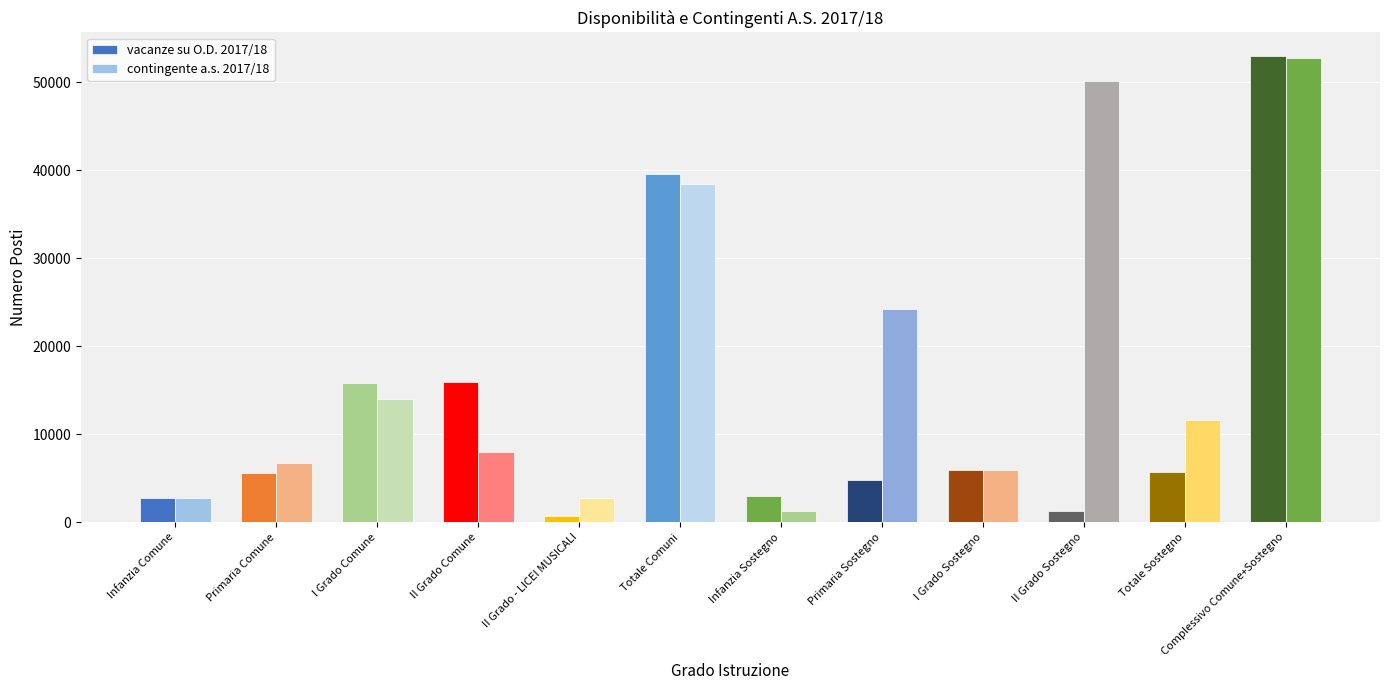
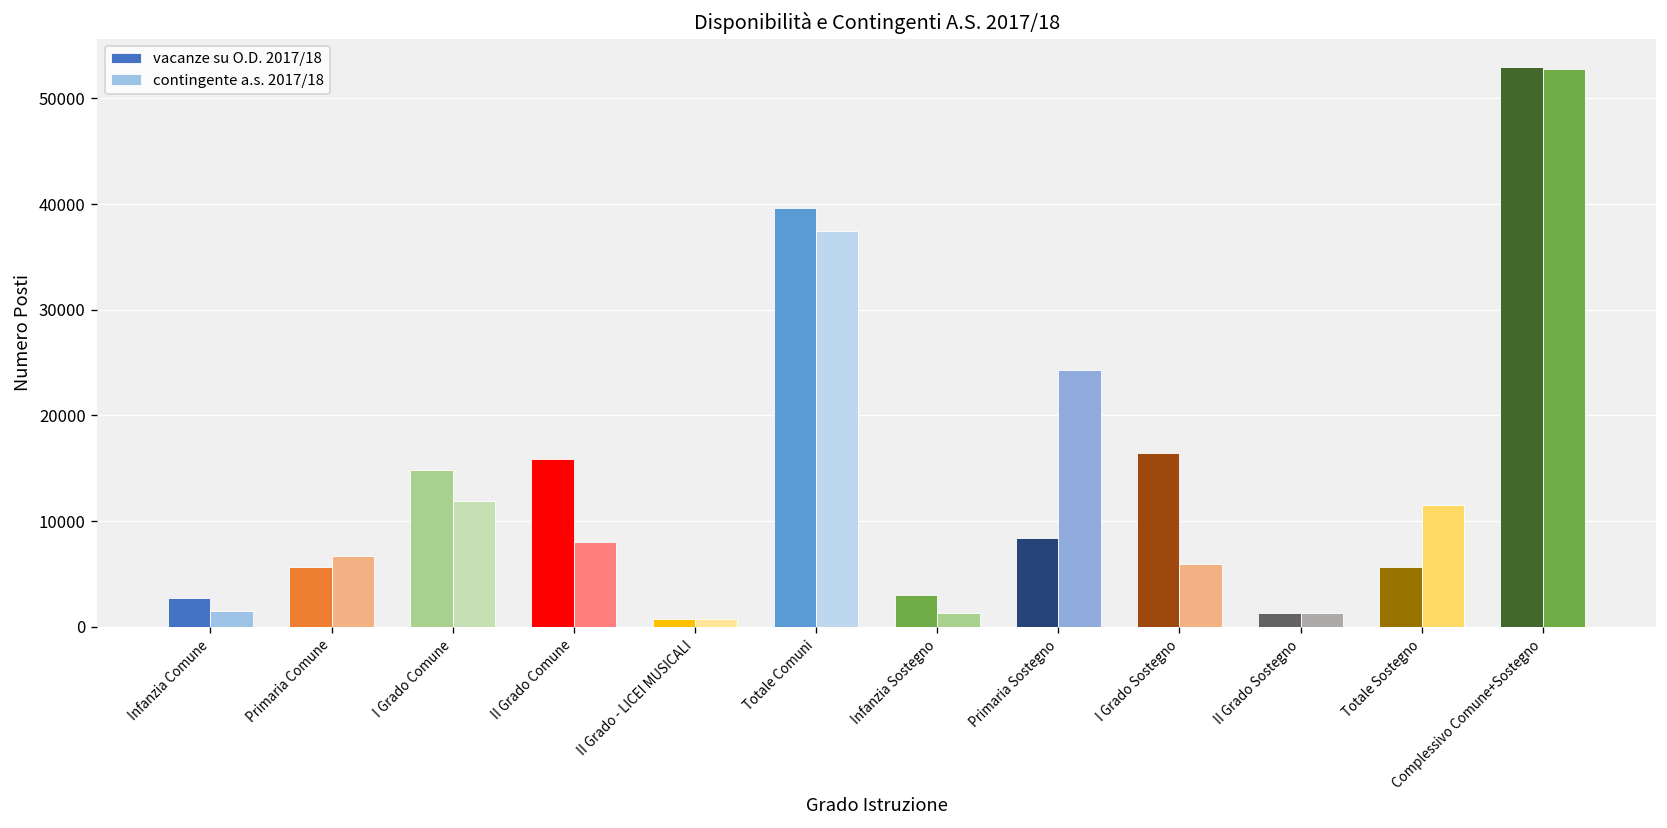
contingente a.s. 2017/18, Infanzia Comune: 3000 -> 1000
vacanze su O.D. 2017/18, I Grado Comune: 16000 -> 15000
contingente a.s. 2017/18, I Grado Comune: 14000 -> 12000
contingente a.s. 2017/18, II Grado - LICEI MUSICALI: 3000 -> 1000
contingente a.s. 2017/18, Totale Comuni: 38000 -> 37000
vacanze su O.D. 2017/18, Primaria Sostegno: 5000 -> 8000
vacanze su O.D. 2017/18, I Grado Sostegno: 6000 -> 16000
contingente a.s. 2017/18, II Grado Sostegno: 50000 -> 1000
